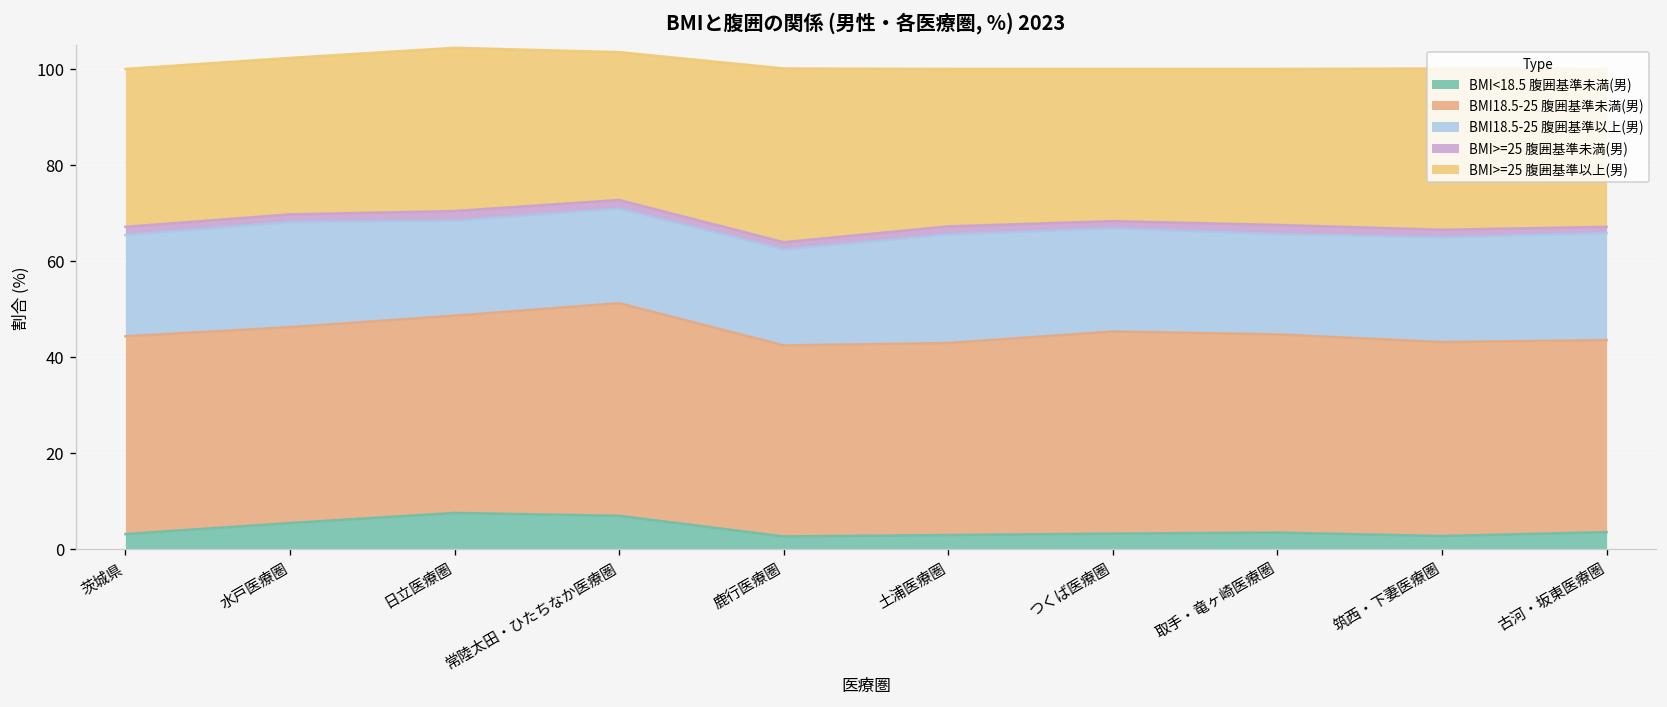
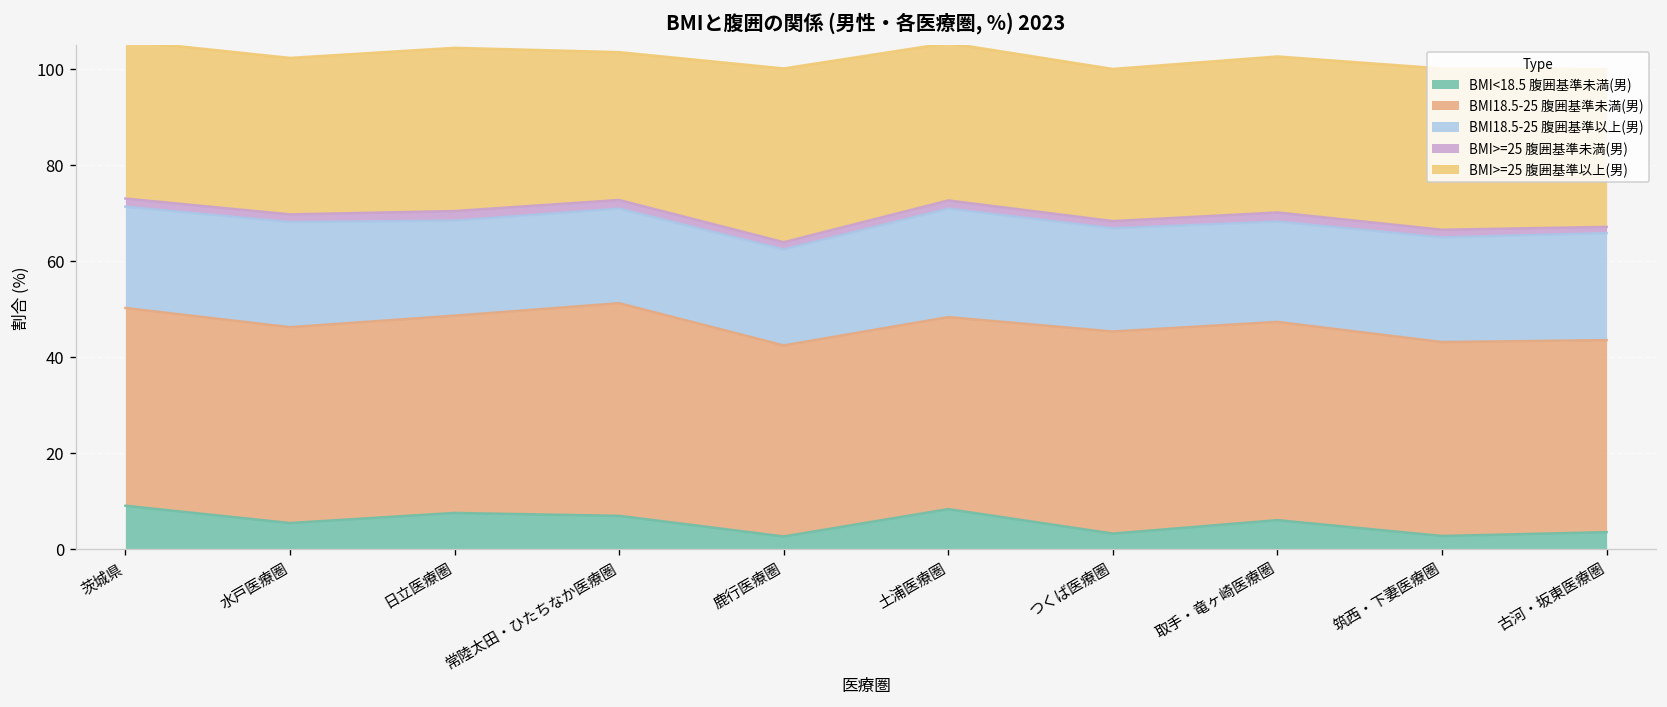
BMI<18.5 腹囲基準未満(男), 茨城県: 3 -> 9
BMI<18.5 腹囲基準未満(男), 土浦医療圏: 3 -> 8
BMI<18.5 腹囲基準未満(男), 取手・竜ヶ崎医療圏: 3 -> 6
